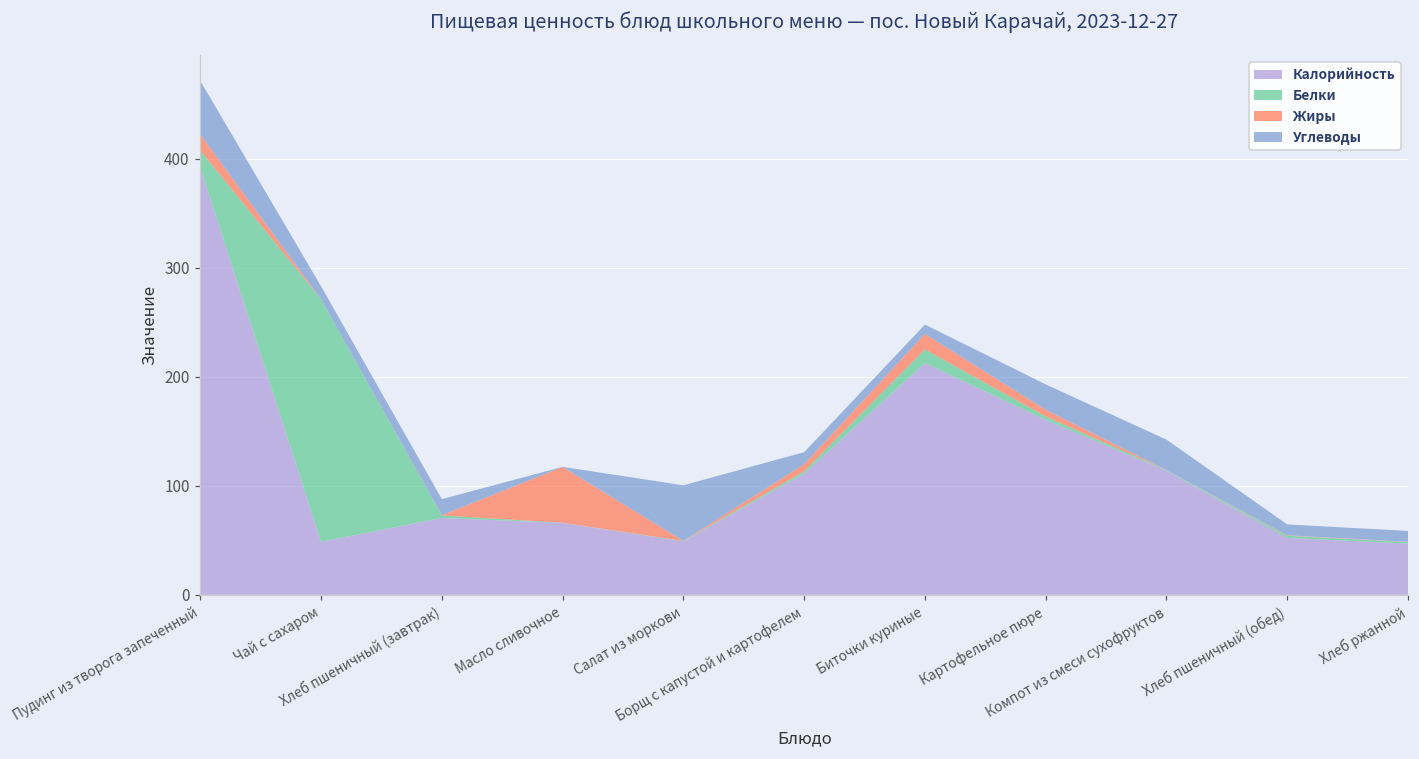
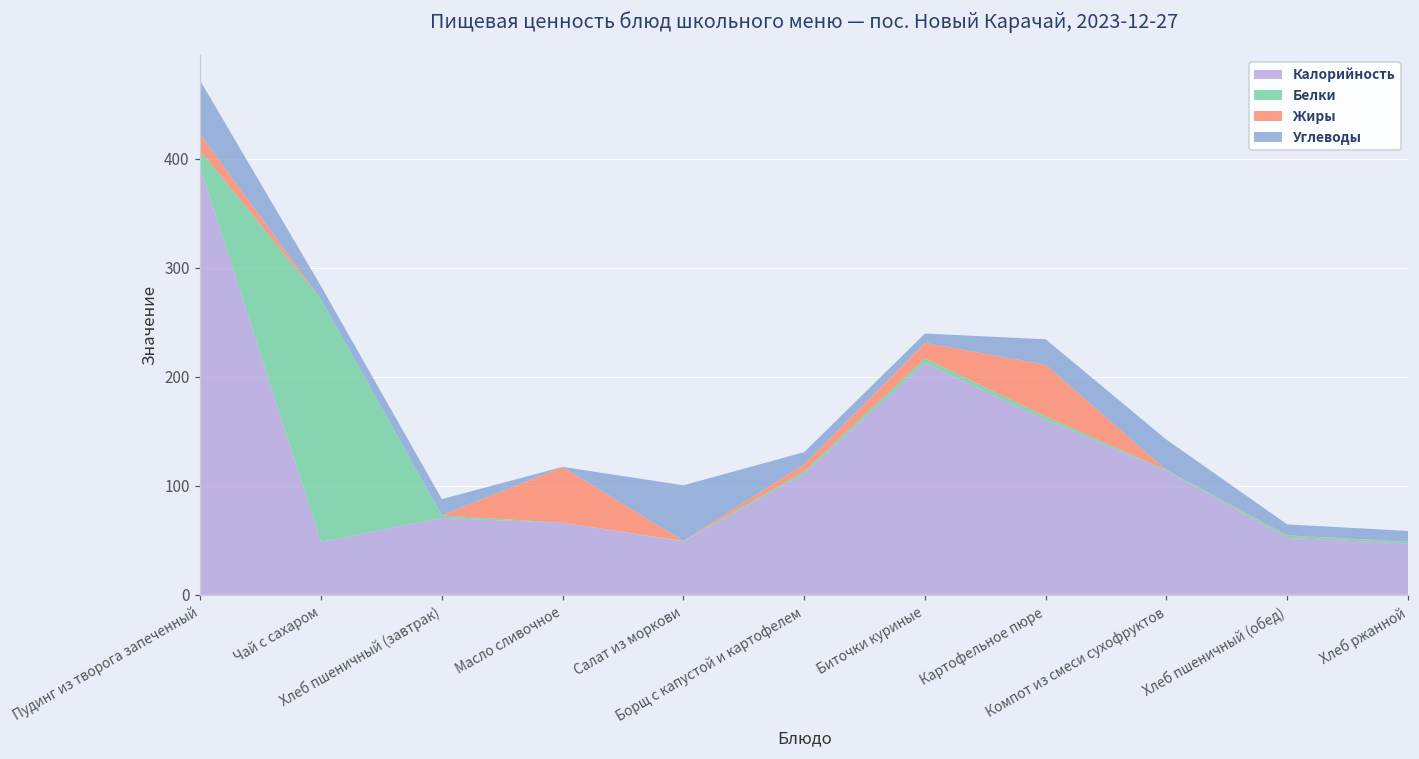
Белки, Биточки куриные: 10 -> 0
Жиры, Картофельное пюре: 10 -> 50
